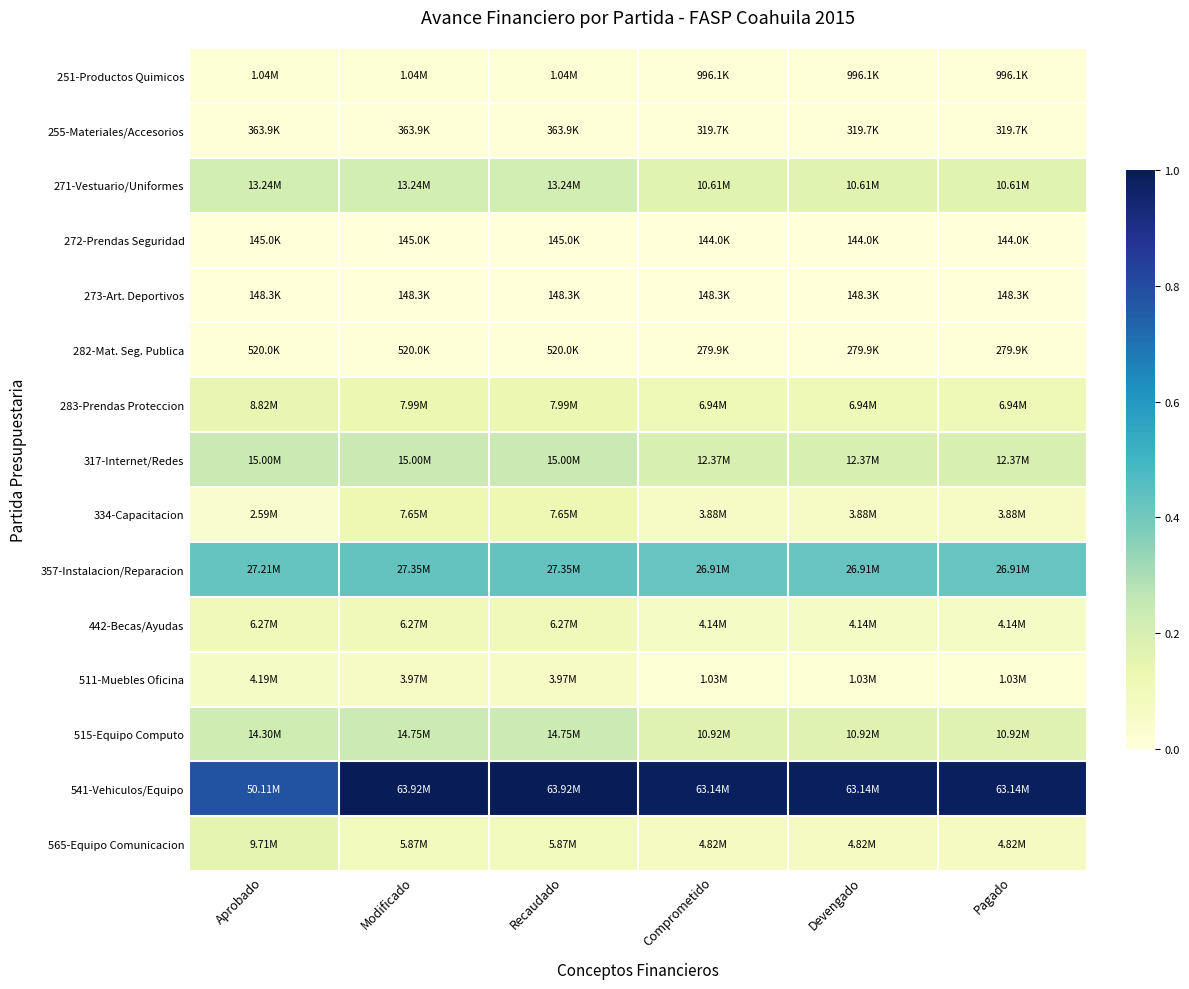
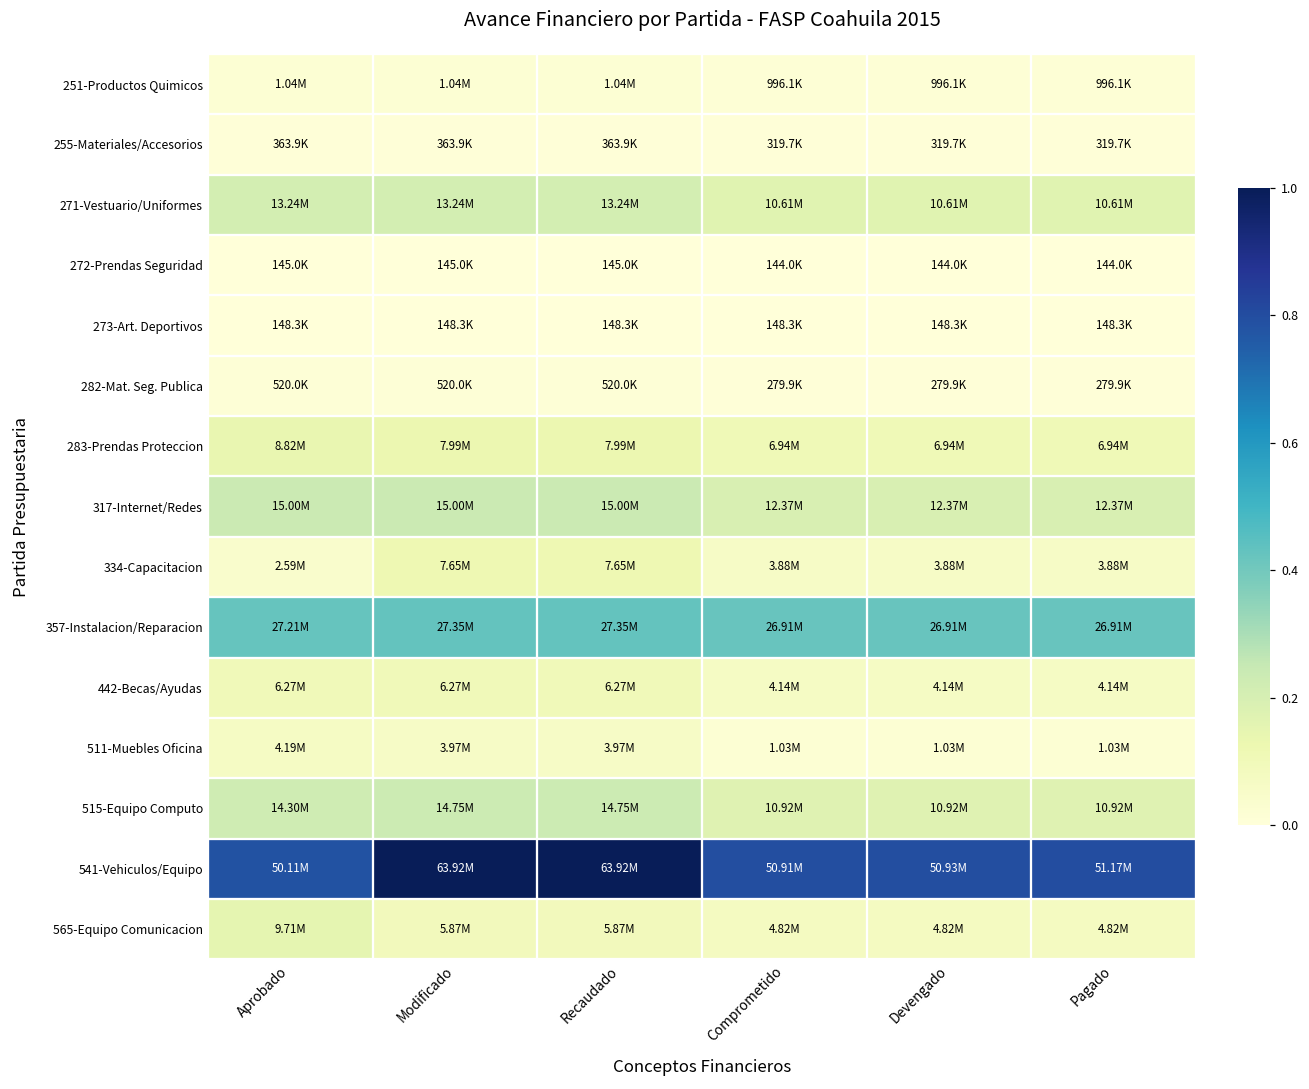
541-Vehiculos/Equipo, Comprometido: 63.14M -> 50.91M
541-Vehiculos/Equipo, Devengado: 63.14M -> 50.93M
541-Vehiculos/Equipo, Pagado: 63.14M -> 51.17M
